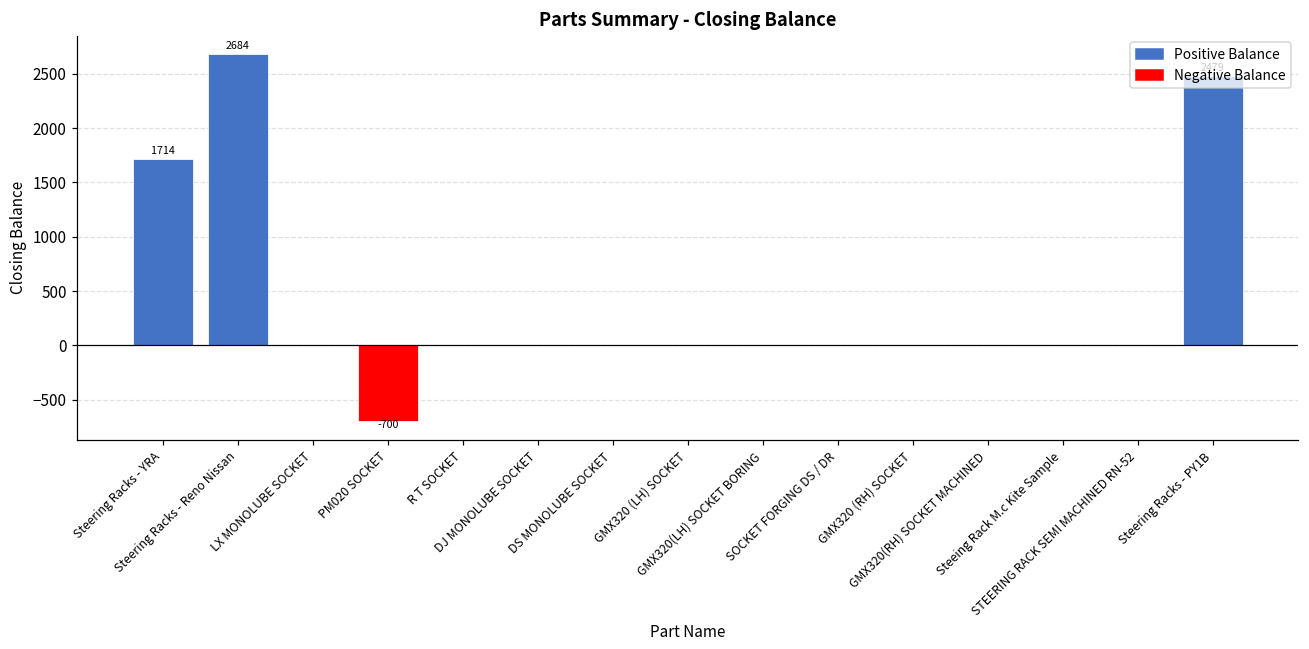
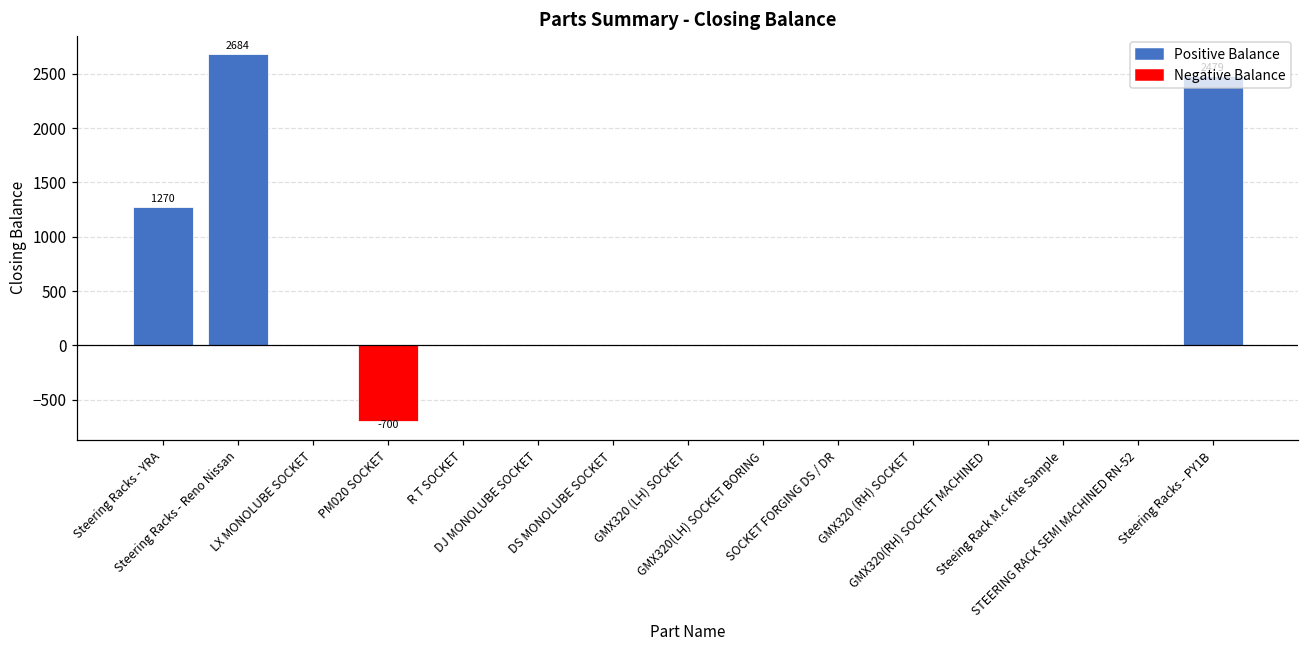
Steering Racks - YRA: 1714 -> 1270
